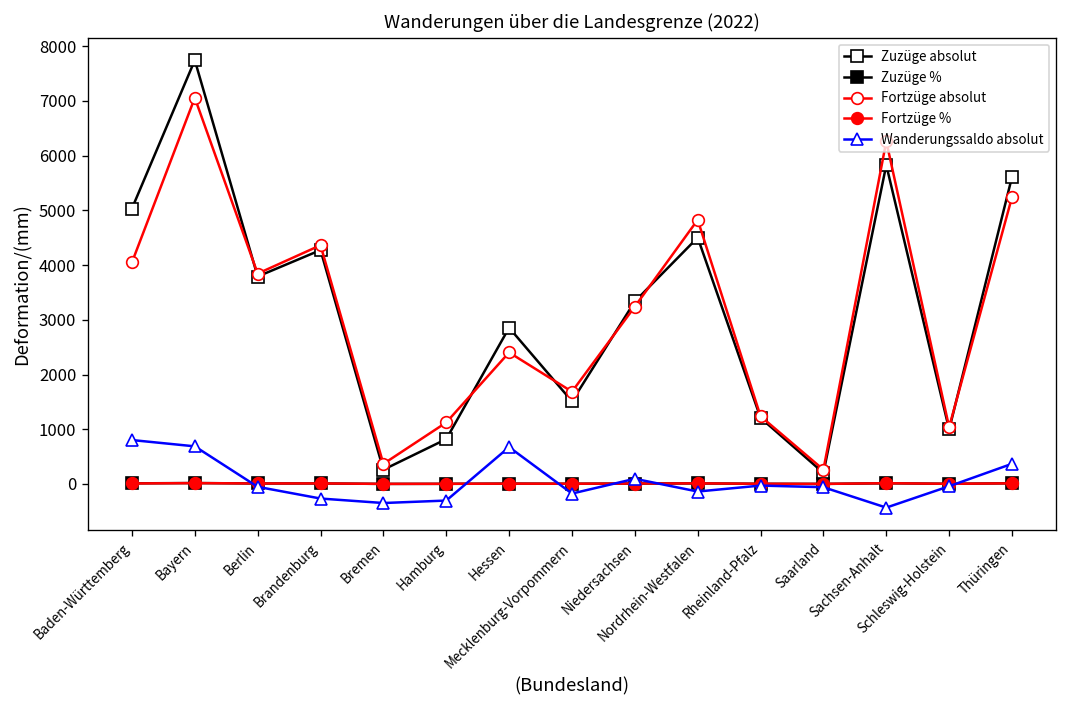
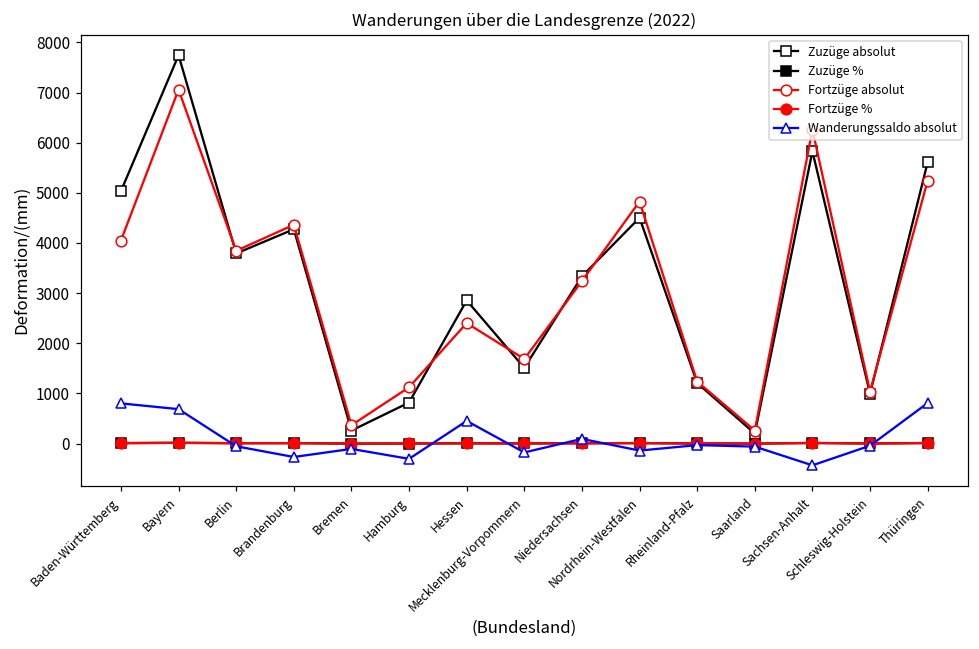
Wanderungssaldo absolut, Bremen: -300 -> -100
Wanderungssaldo absolut, Hessen: 700 -> 500
Wanderungssaldo absolut, Thüringen: 400 -> 800
